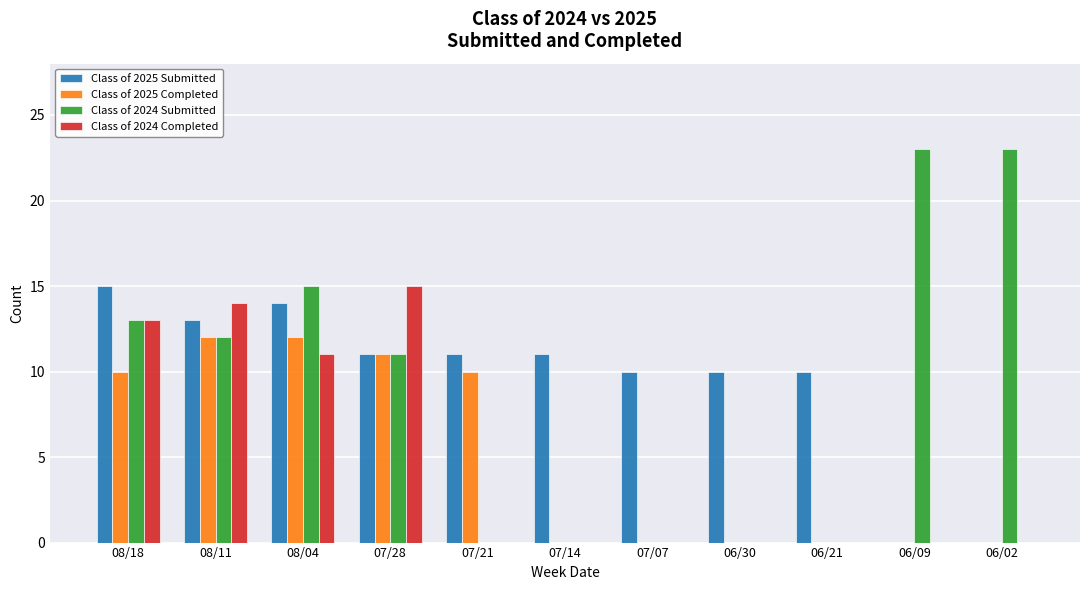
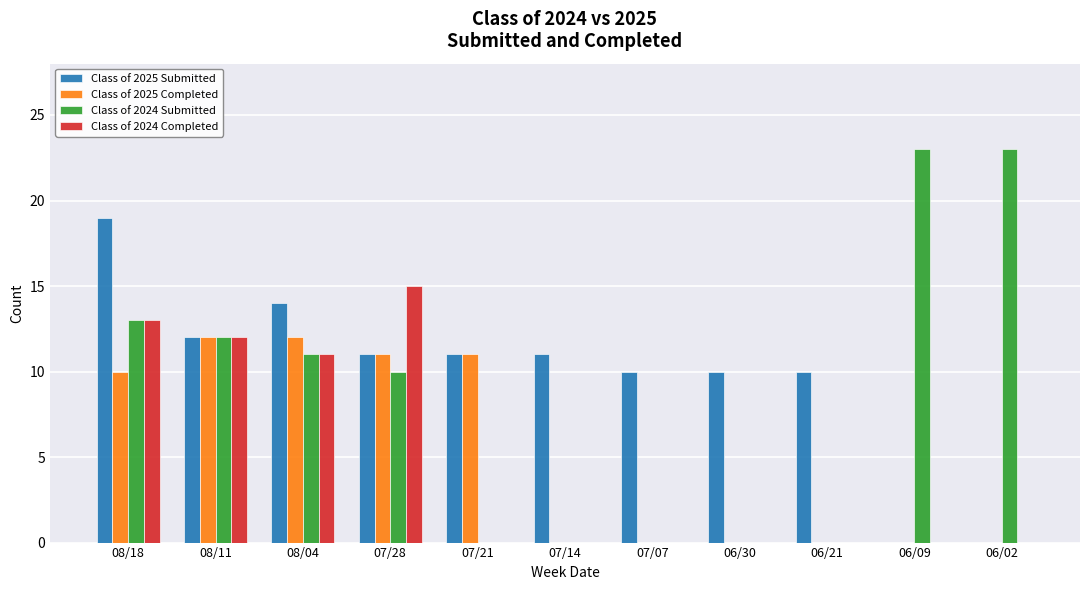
Class of 2025 Submitted, 08/18: 15 -> 19
Class of 2025 Submitted, 08/11: 13 -> 12
Class of 2024 Completed, 08/11: 14 -> 12
Class of 2024 Submitted, 08/04: 15 -> 11
Class of 2024 Submitted, 07/28: 11 -> 10
Class of 2025 Completed, 07/21: 10 -> 11
